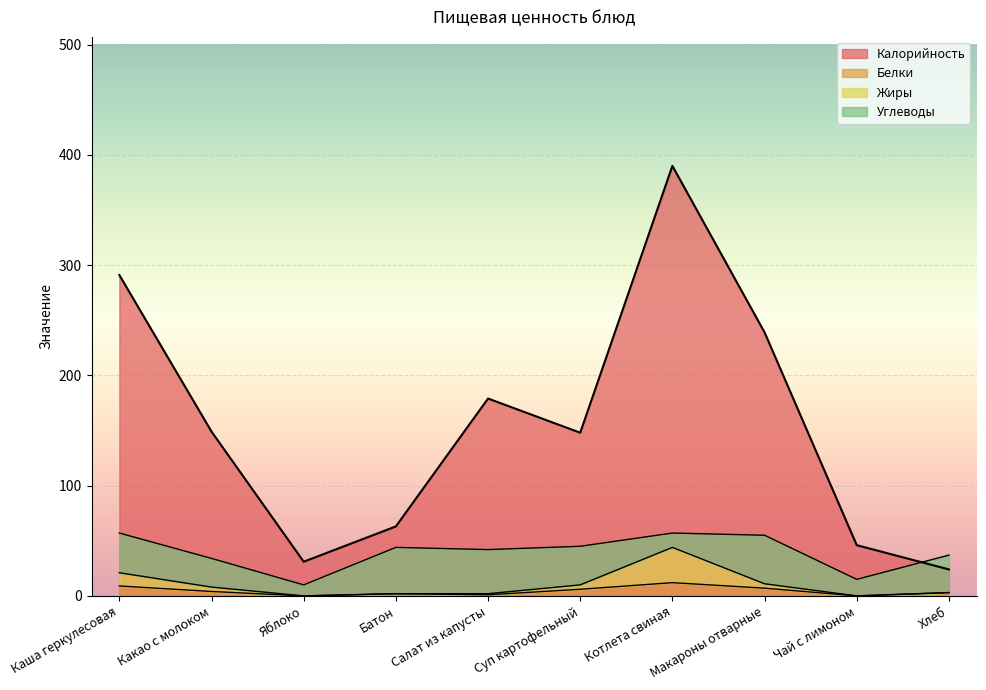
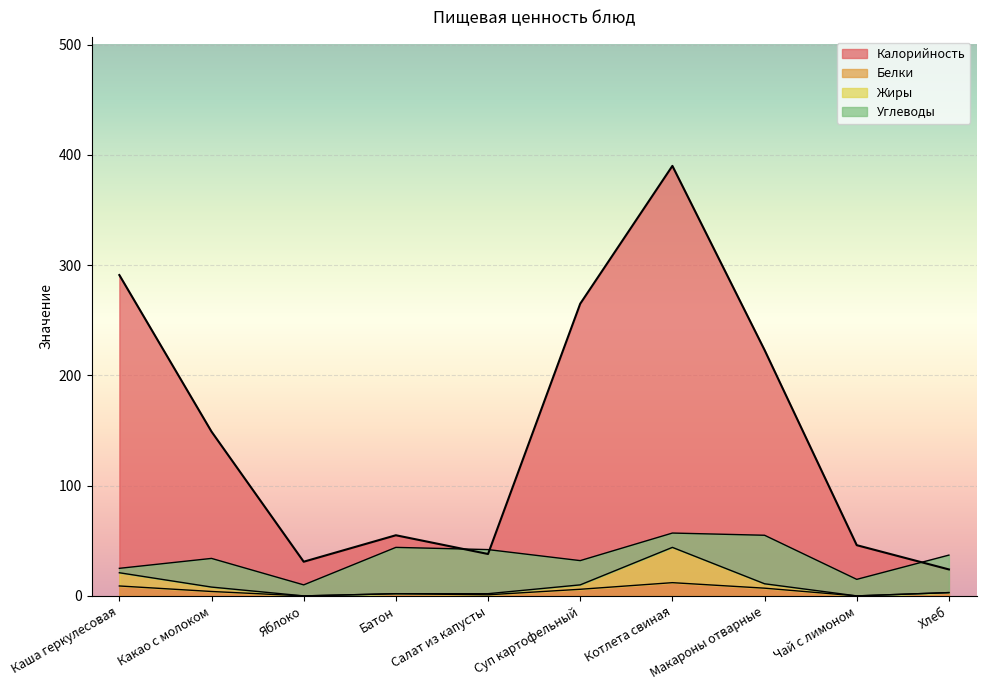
Углеводы, Каша геркулесовая: 36 -> 4
Калорийность, Батон: 63 -> 55
Калорийность, Салат из капусты: 179 -> 38
Калорийность, Суп картофельный: 148 -> 265
Углеводы, Суп картофельный: 35 -> 22
Калорийность, Макароны отварные: 239 -> 223
